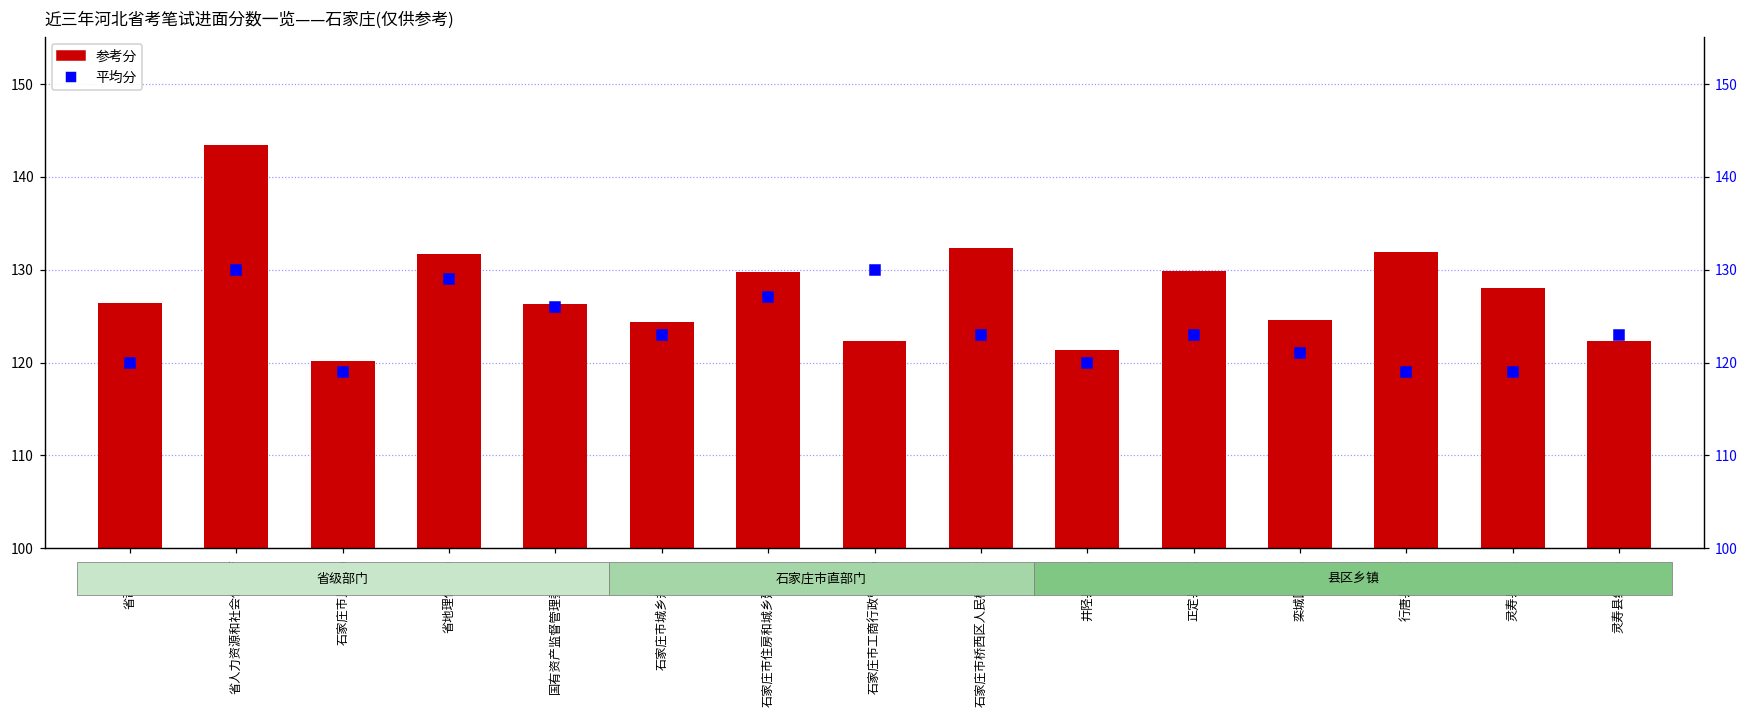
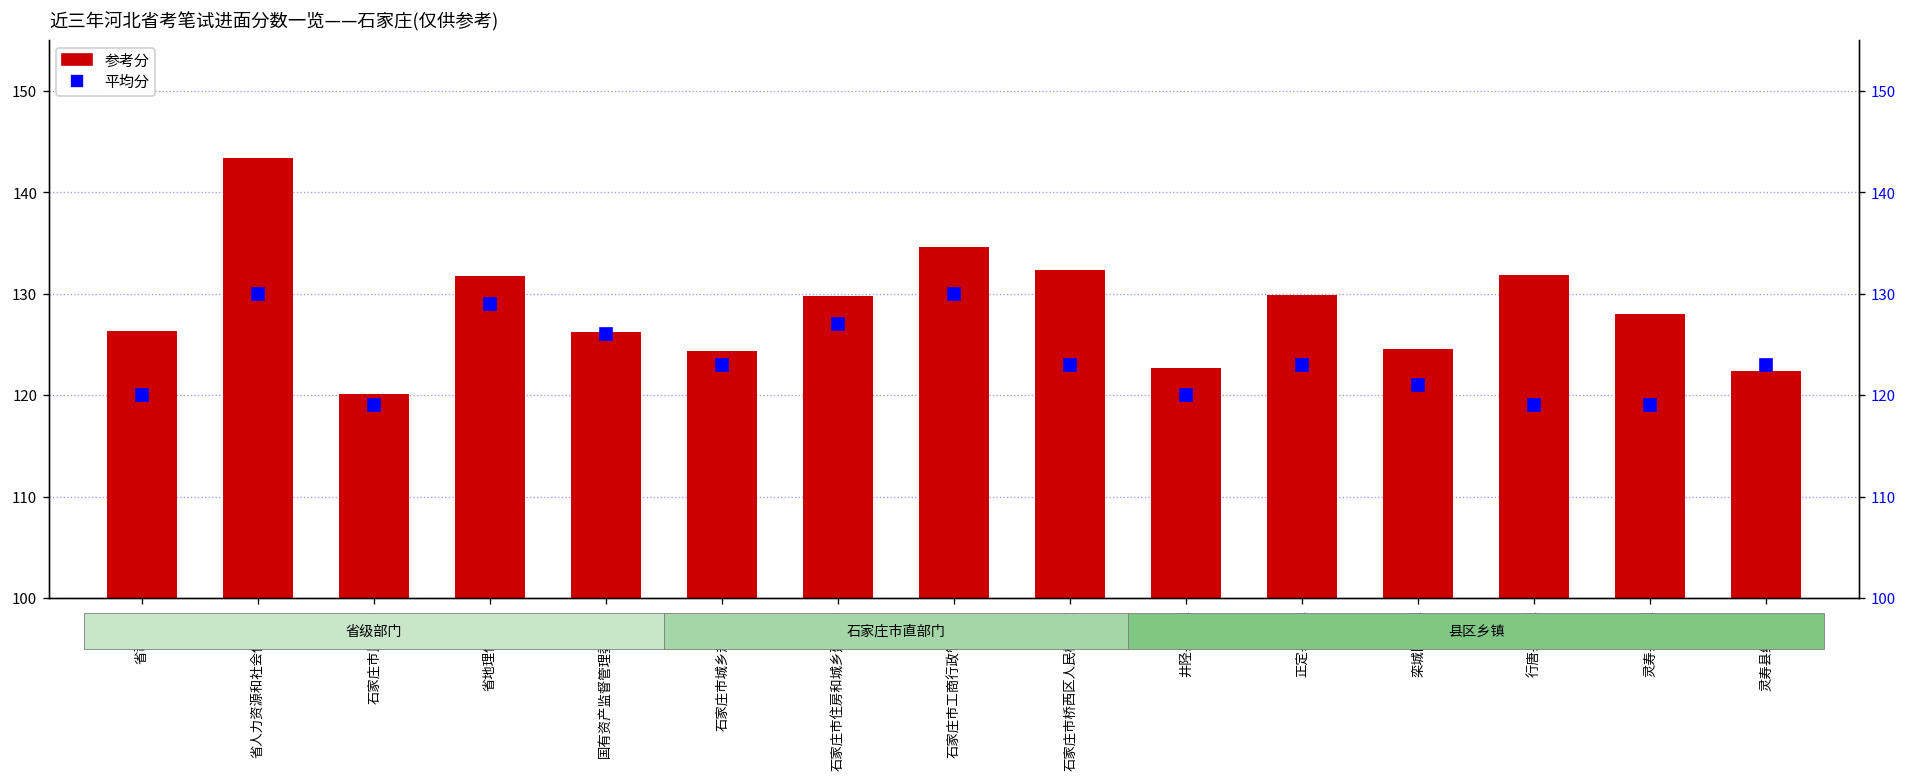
参考分, 石家庄市工商行政管理局: 122 -> 135
参考分, 井陉县乡镇: 121 -> 123
